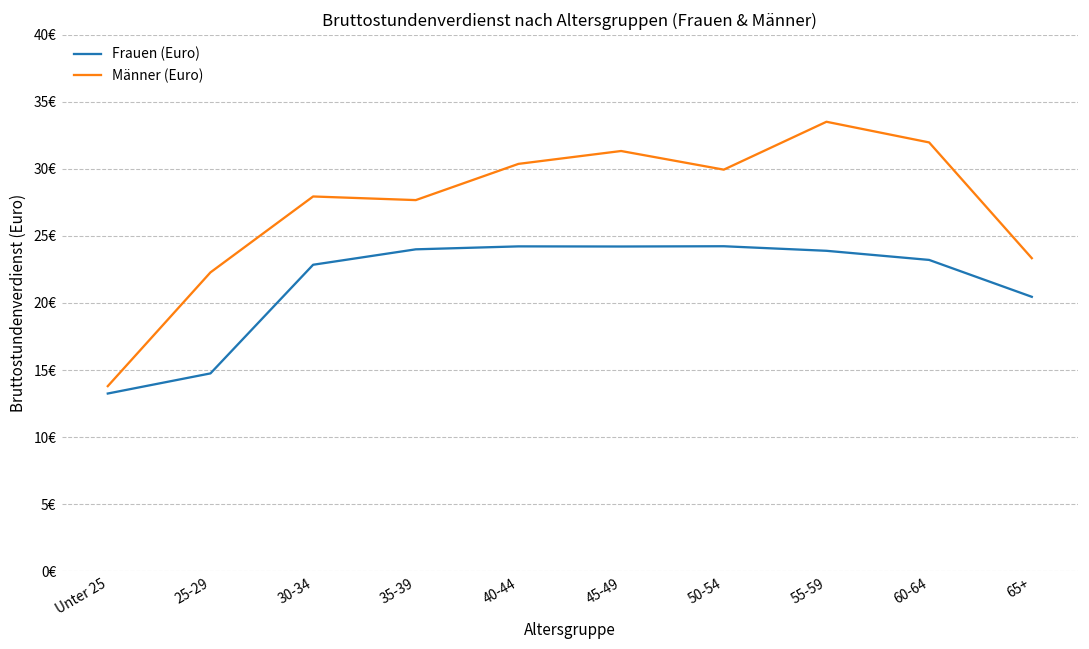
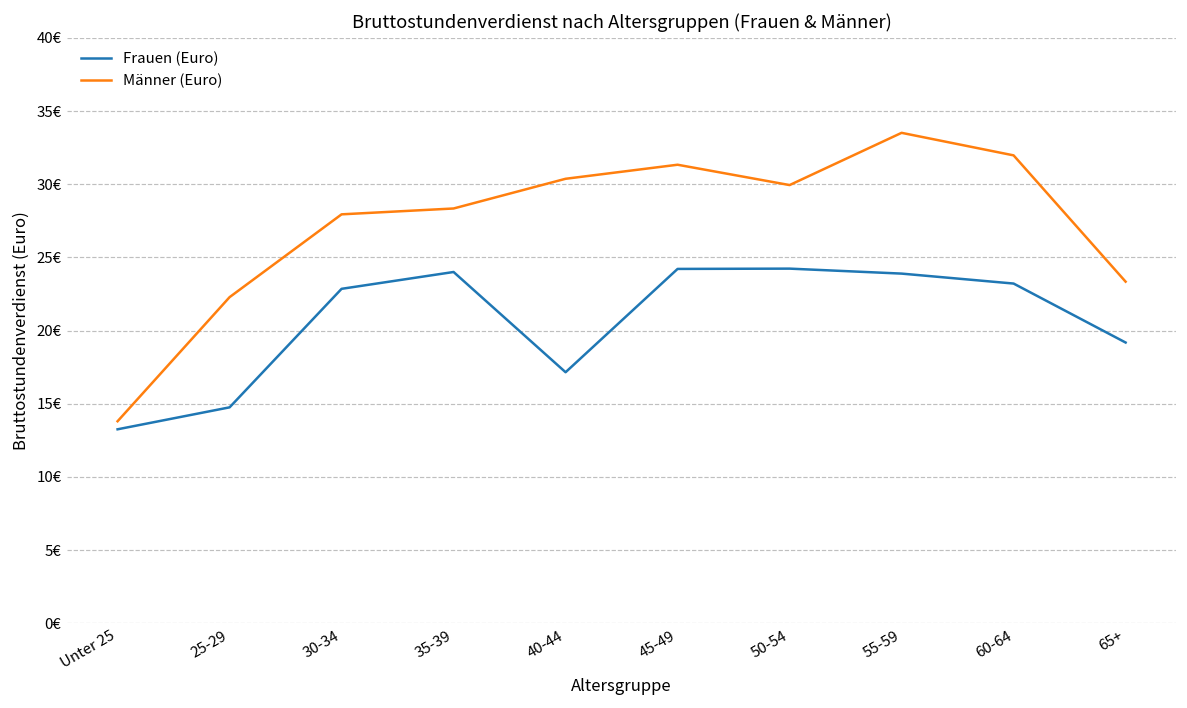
Männer (Euro), 35-39: 27.7€ -> 28.3€
Frauen (Euro), 40-44: 24.2€ -> 17.2€
Frauen (Euro), 65+: 20.5€ -> 19.2€
